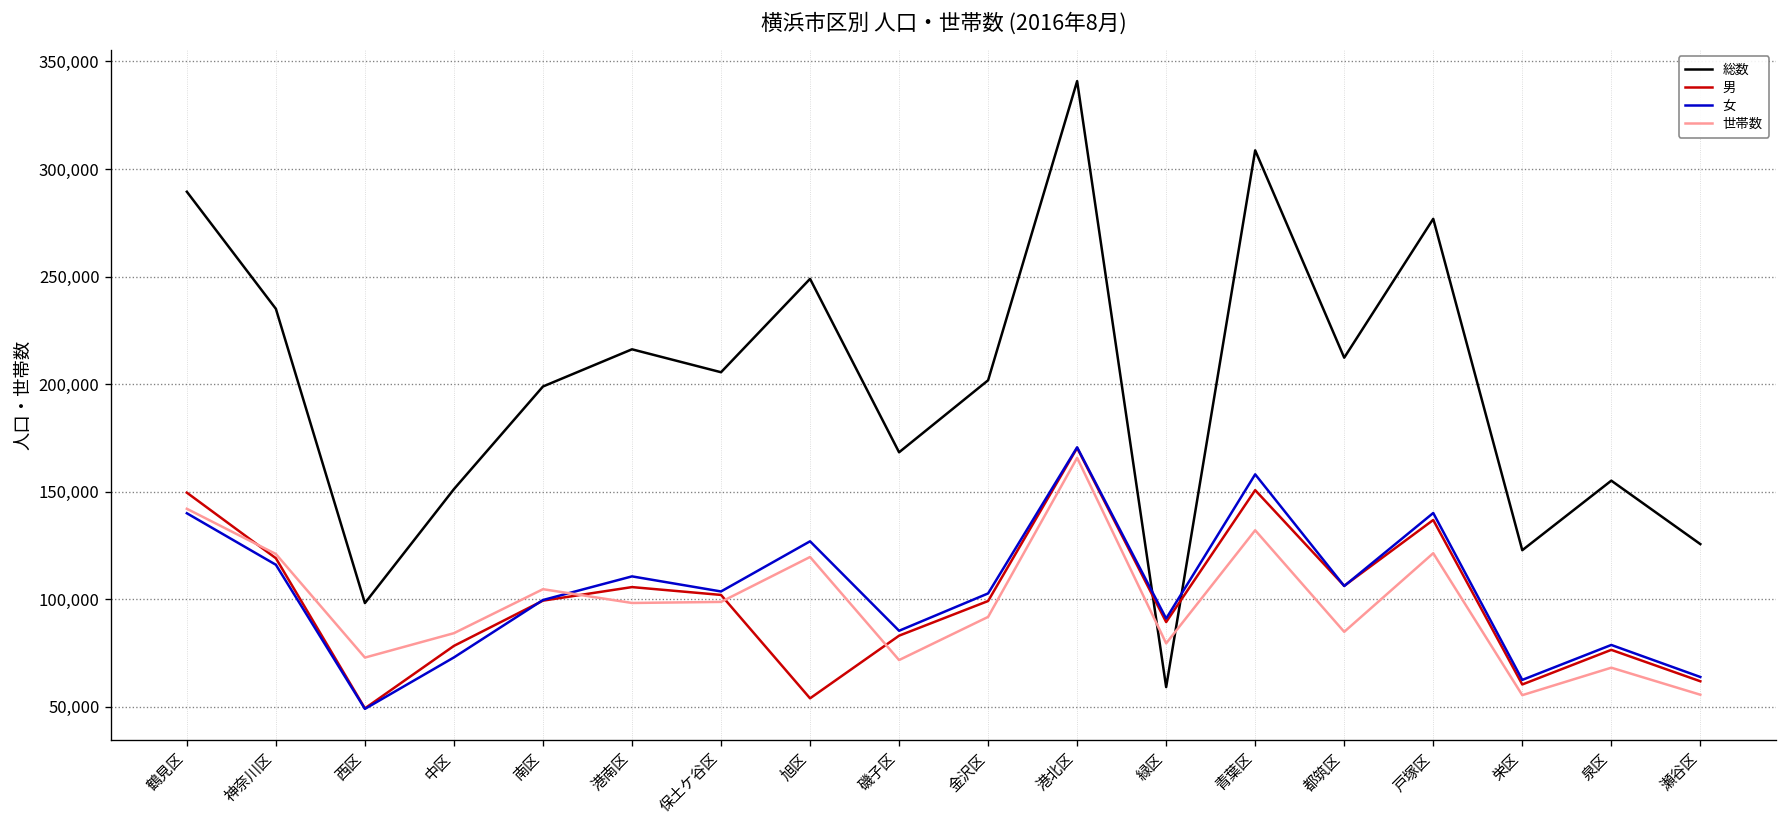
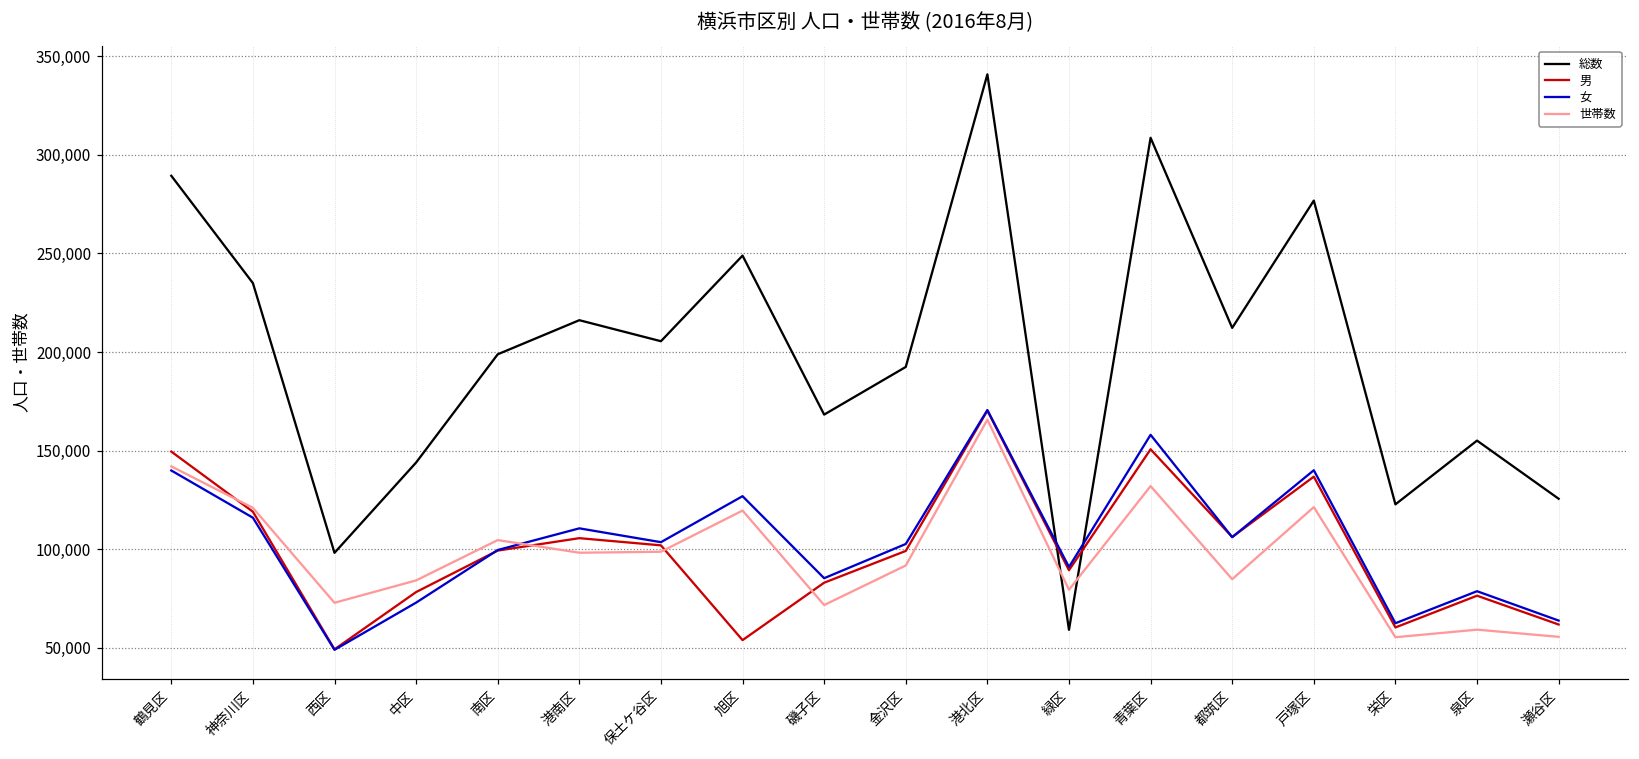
総数, 中区: 151,000 -> 144,000
総数, 金沢区: 202,000 -> 192,000
世帯数, 泉区: 68,000 -> 59,000
